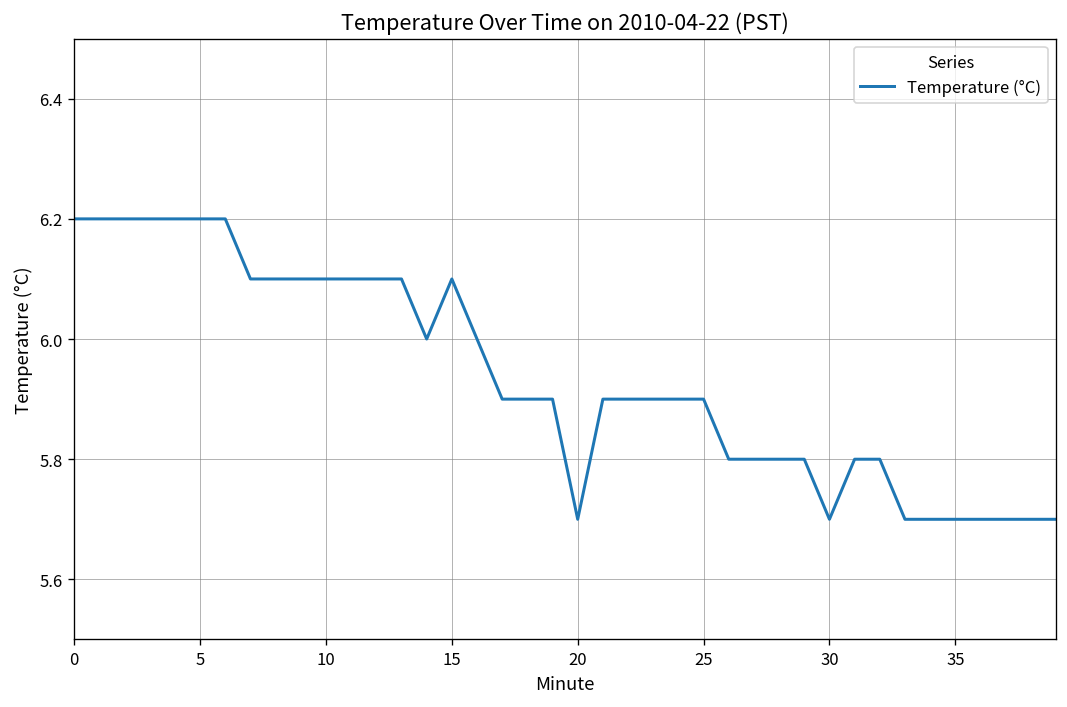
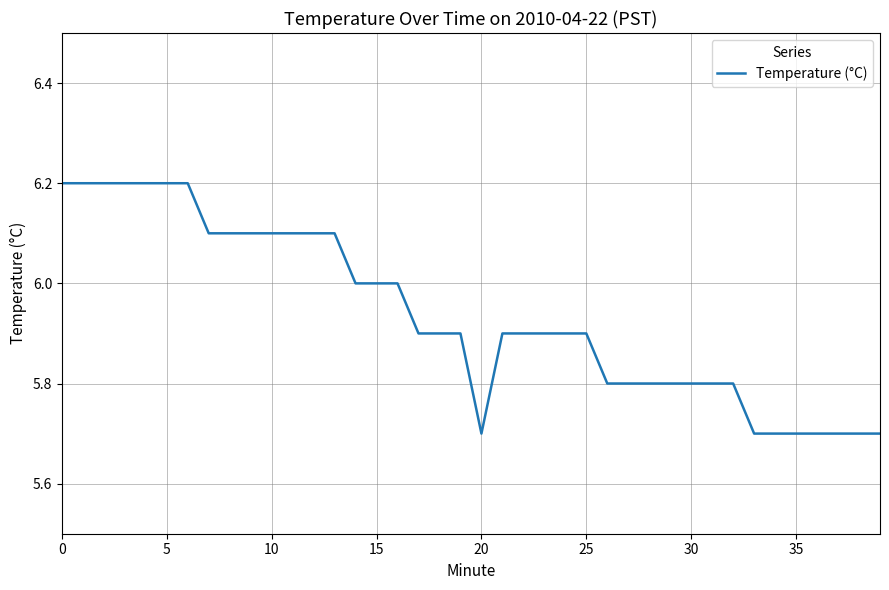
15: 6.1 -> 6.0
30: 5.7 -> 5.8
